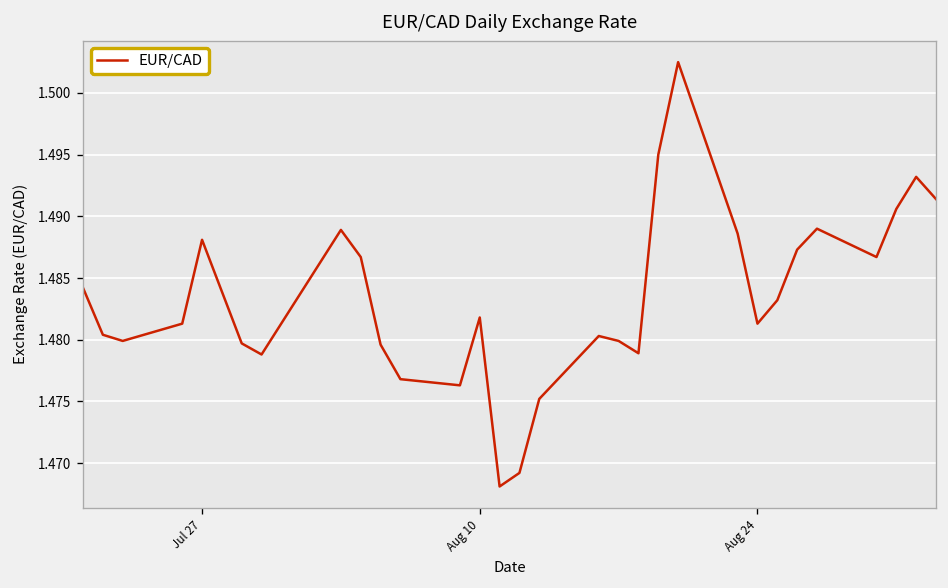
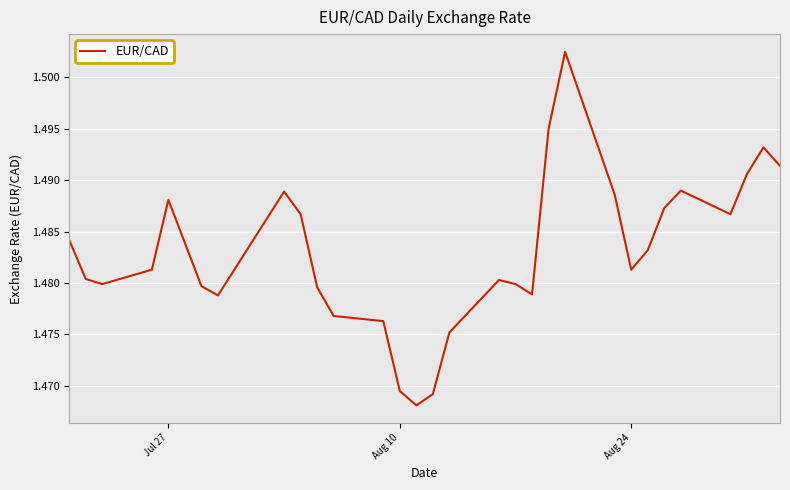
Aug 10: 1.4818 -> 1.4695
